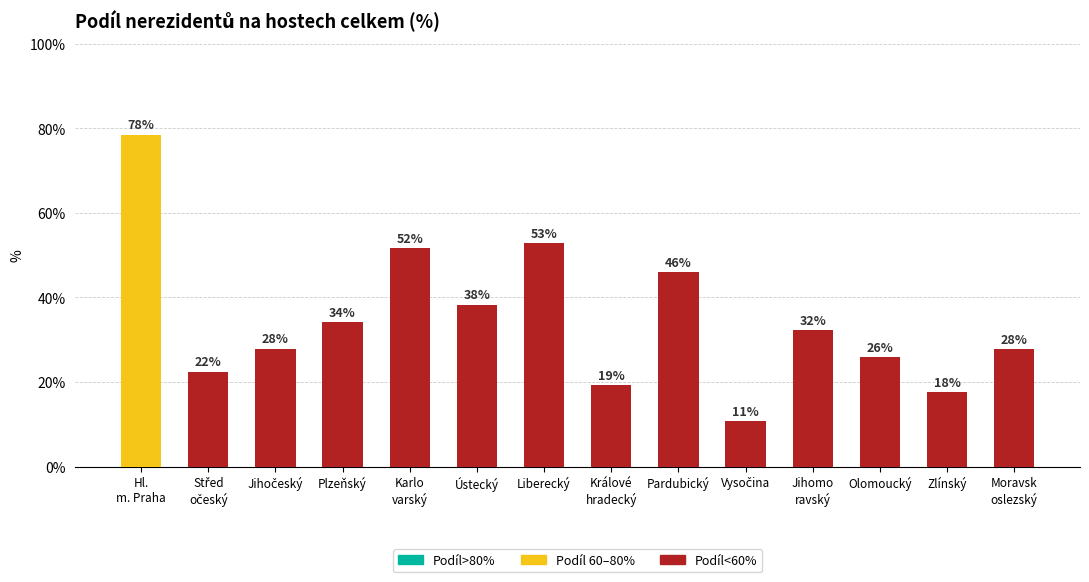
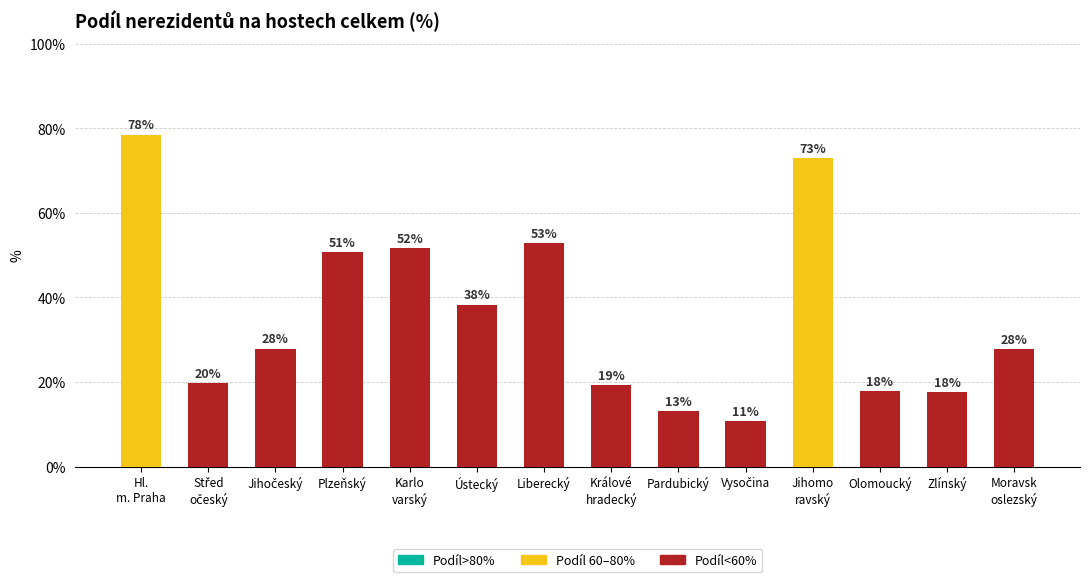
Střed očeský: 22% -> 20%
Plzeňský: 34% -> 51%
Pardubický: 46% -> 13%
Jihomo ravský: 32% -> 73%
Olomoucký: 26% -> 18%
